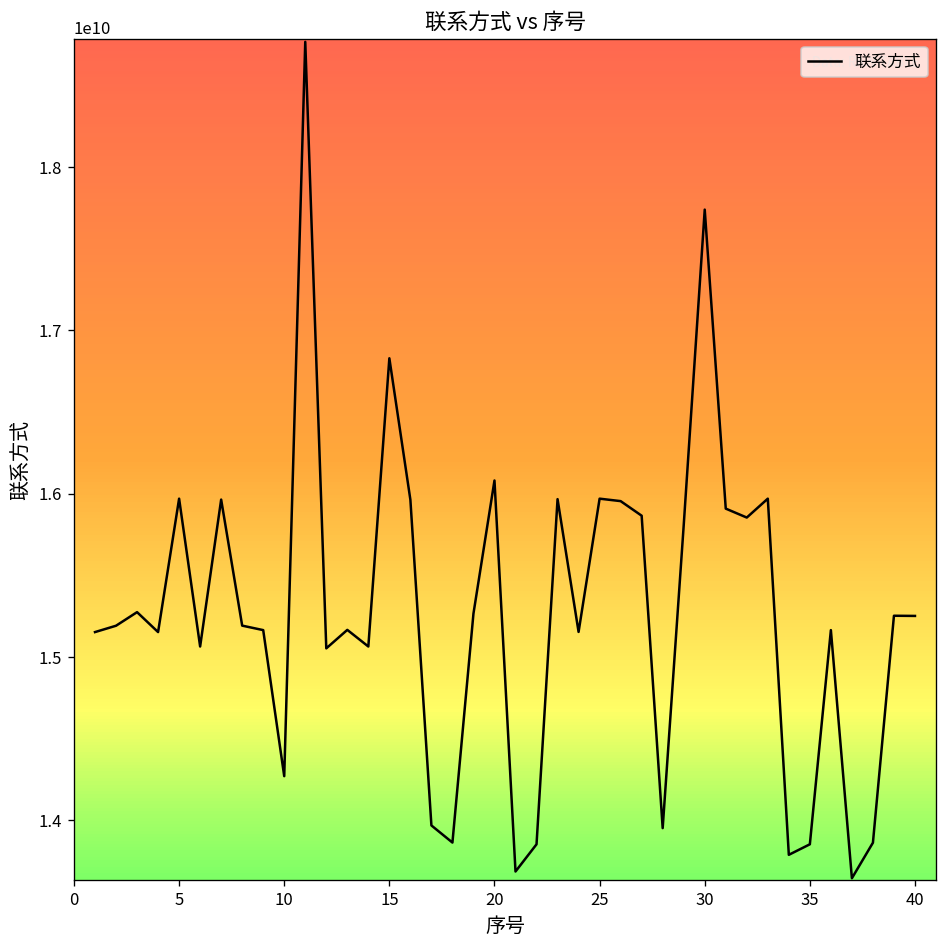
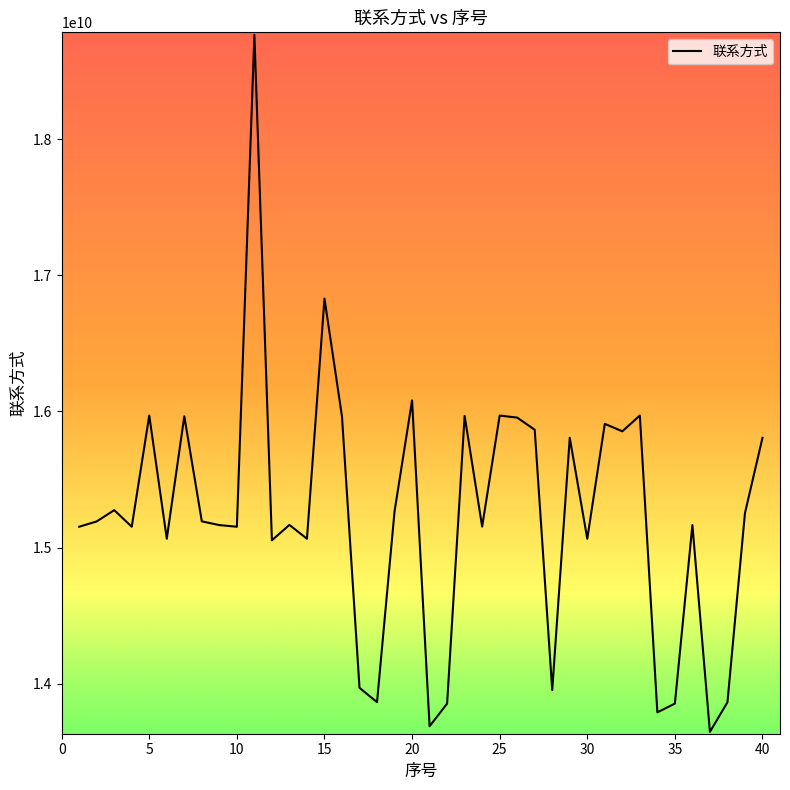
10: 14270000000 -> 15150000000
30: 17740000000 -> 15060000000
40: 15250000000 -> 15810000000
